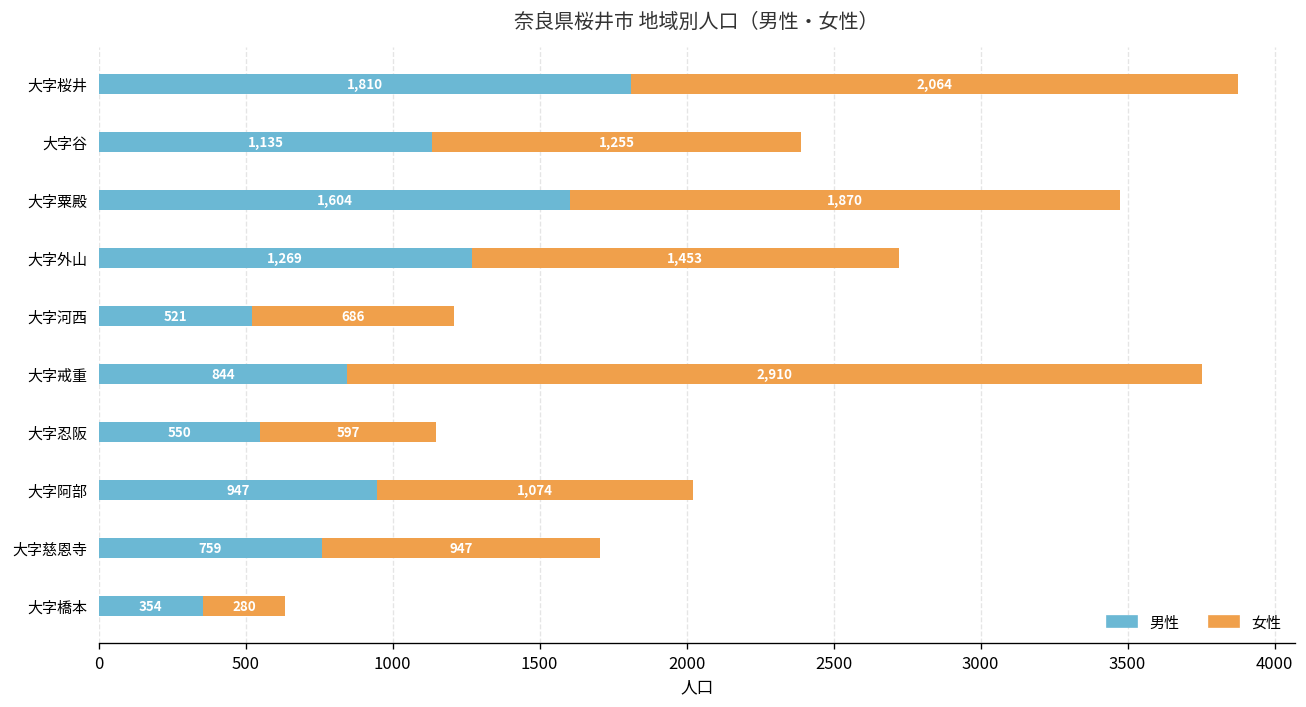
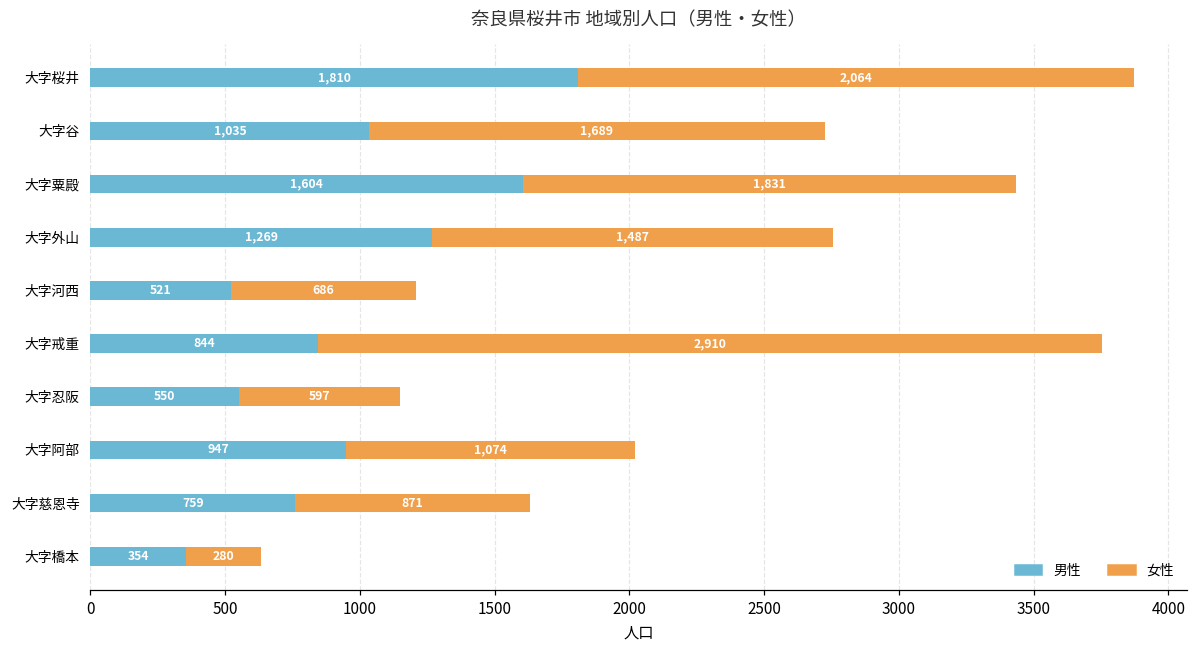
男性, 大字谷: 1,135 -> 1,035
女性, 大字谷: 1,255 -> 1,689
女性, 大字粟殿: 1,870 -> 1,831
女性, 大字外山: 1,453 -> 1,487
女性, 大字慈恩寺: 947 -> 871
